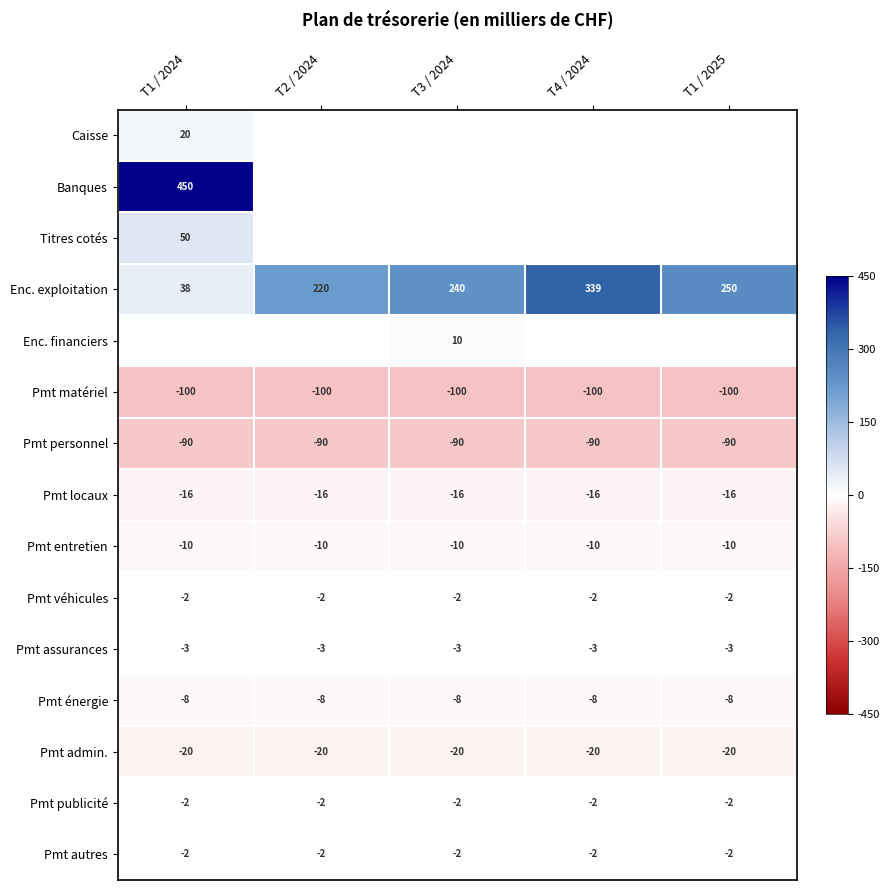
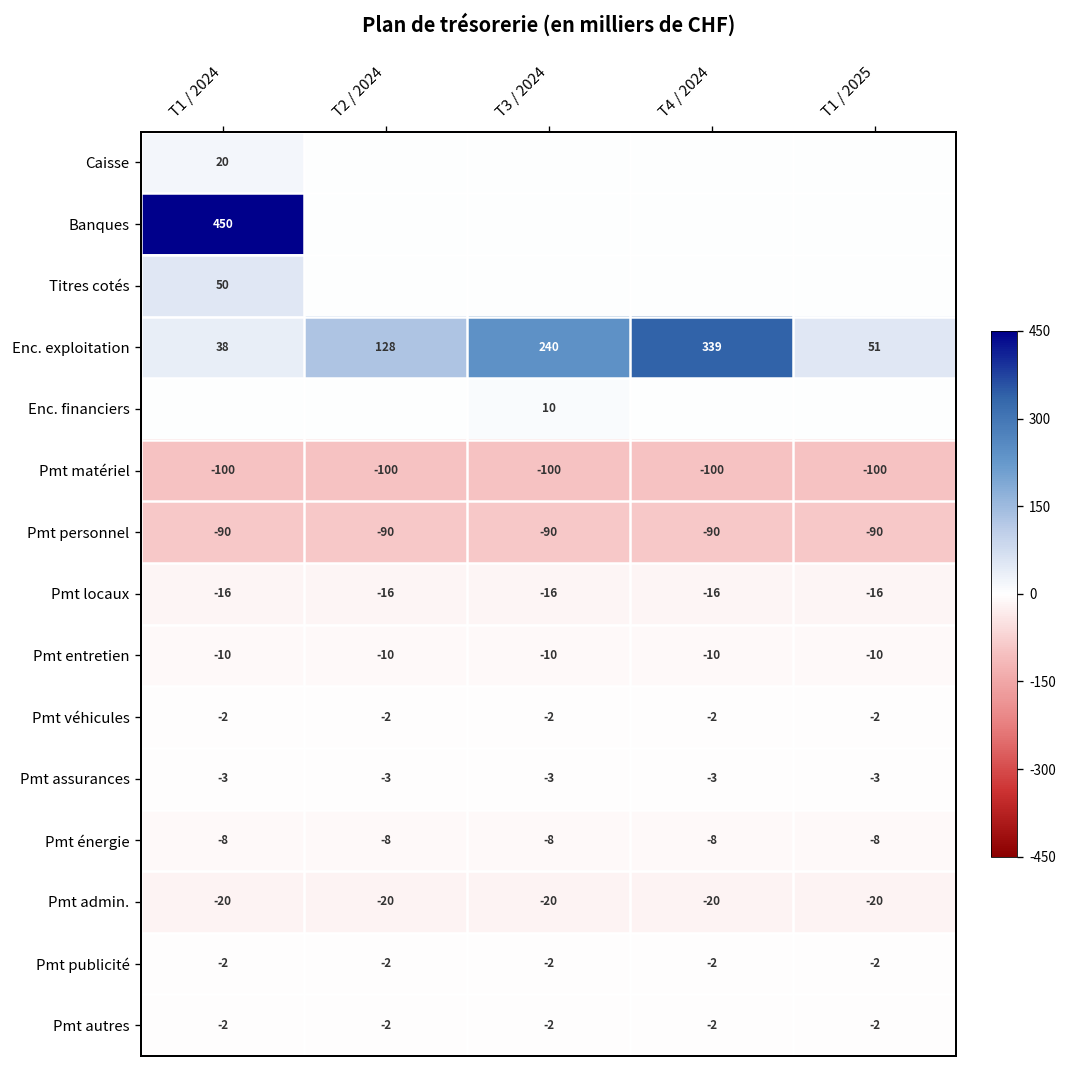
Enc. exploitation, T2 / 2024: 220 -> 128
Enc. exploitation, T1 / 2025: 250 -> 51
